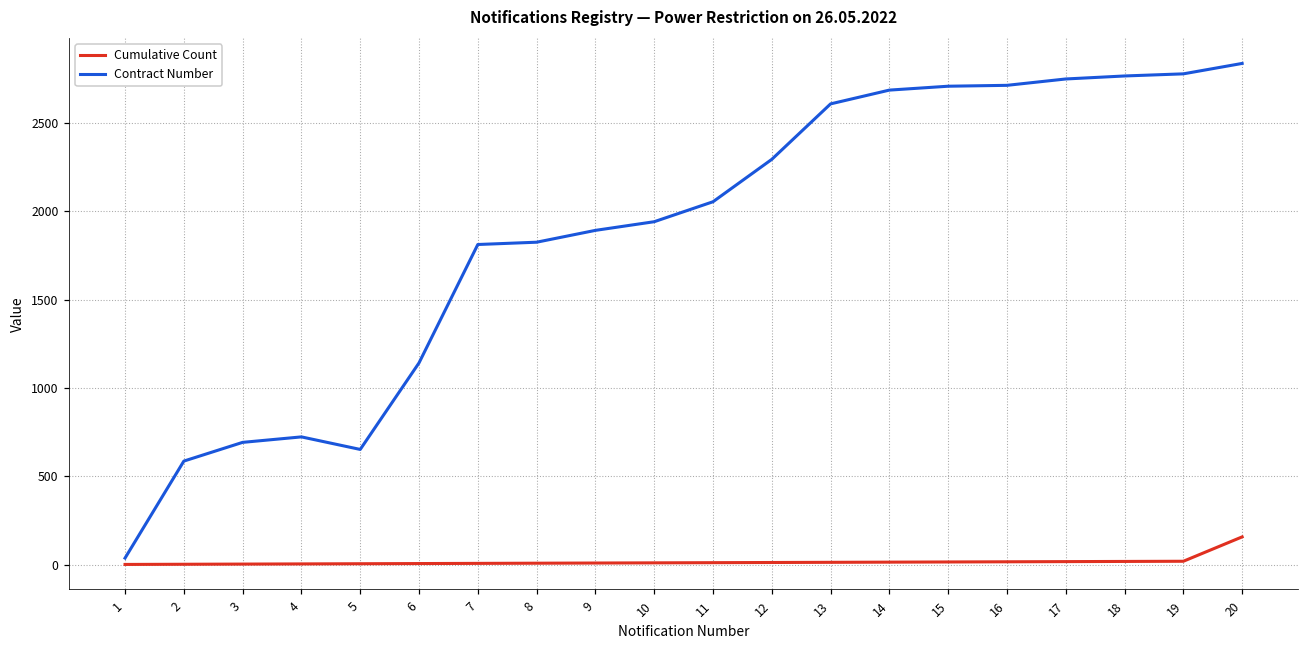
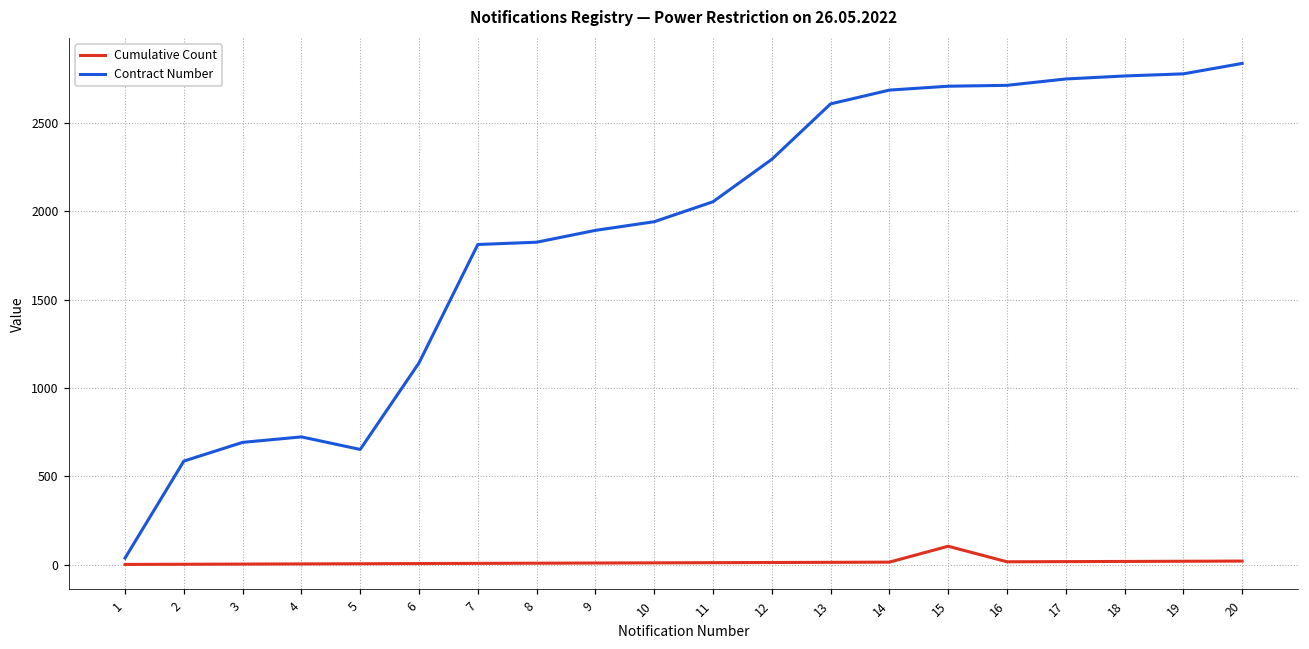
Cumulative Count, 15: 20 -> 100
Cumulative Count, 20: 160 -> 20
